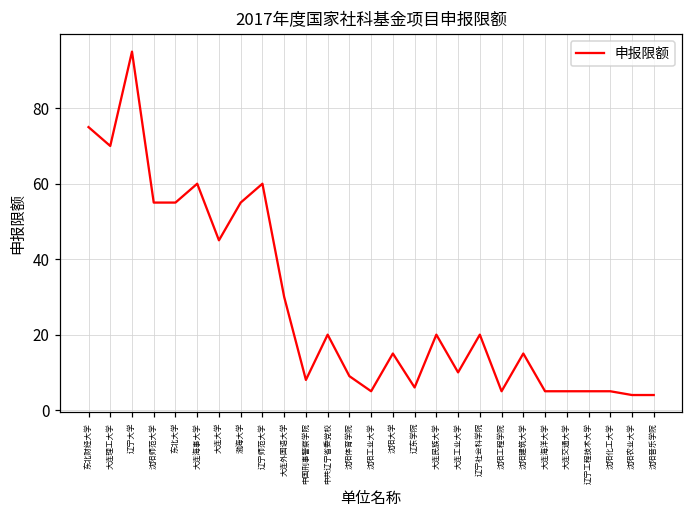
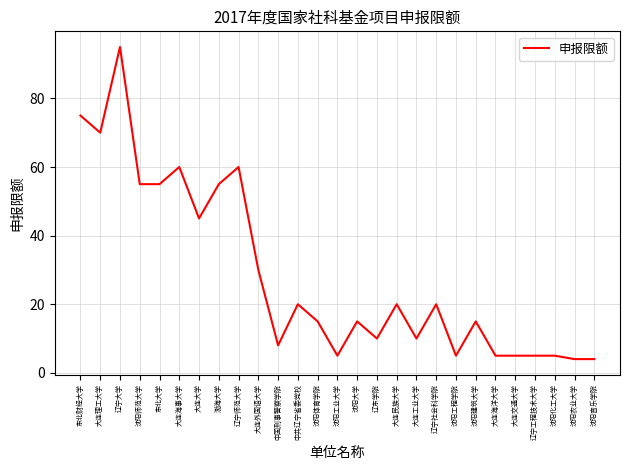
沈阳体育学院: 9 -> 15
辽东学院: 6 -> 10
